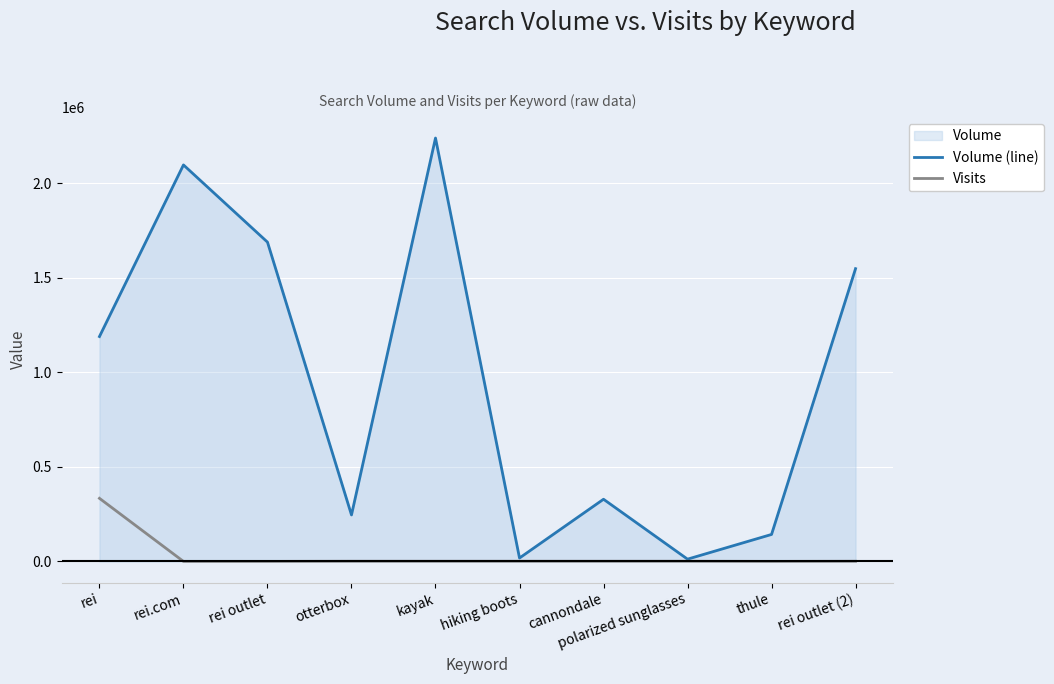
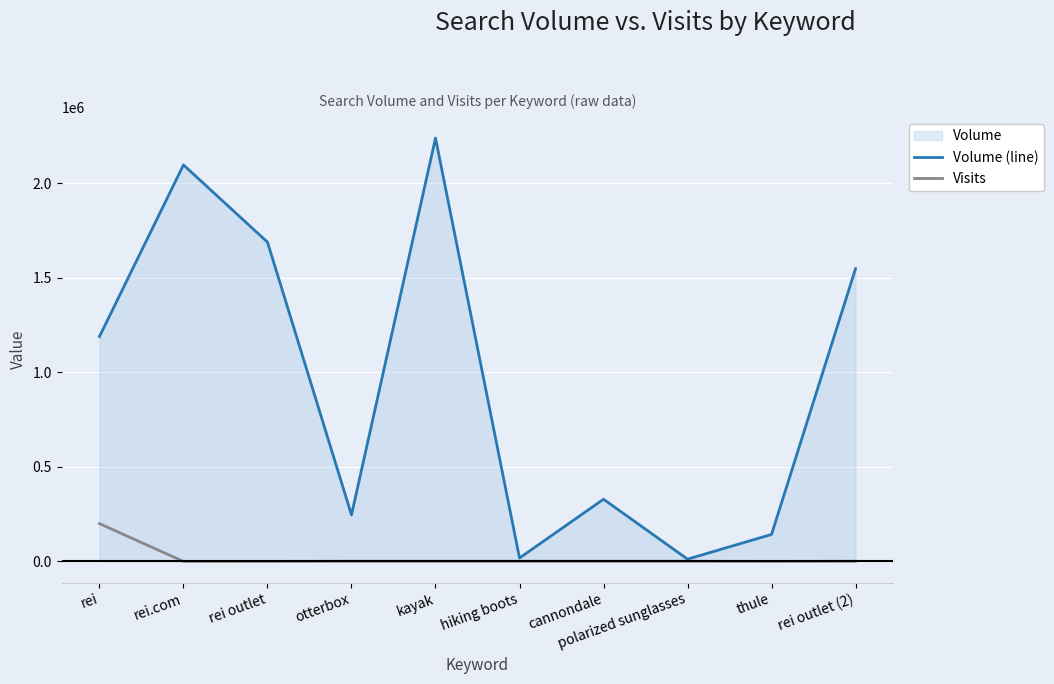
Visits, rei: 330000 -> 200000
